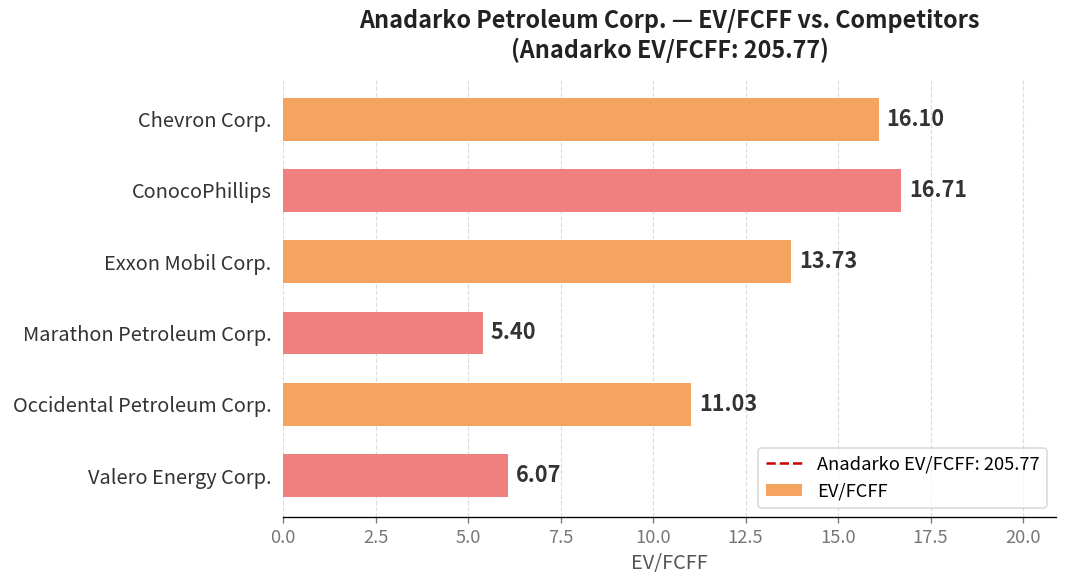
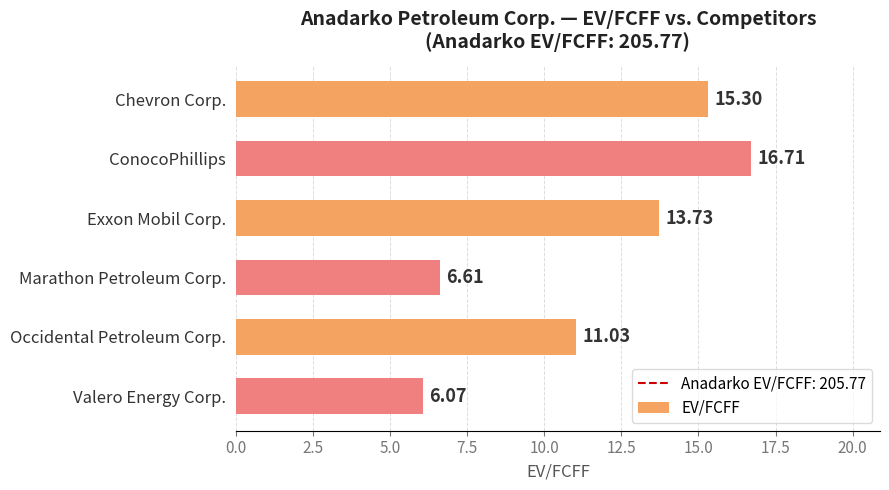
Chevron Corp.: 16.10 -> 15.30
Marathon Petroleum Corp.: 5.40 -> 6.61
